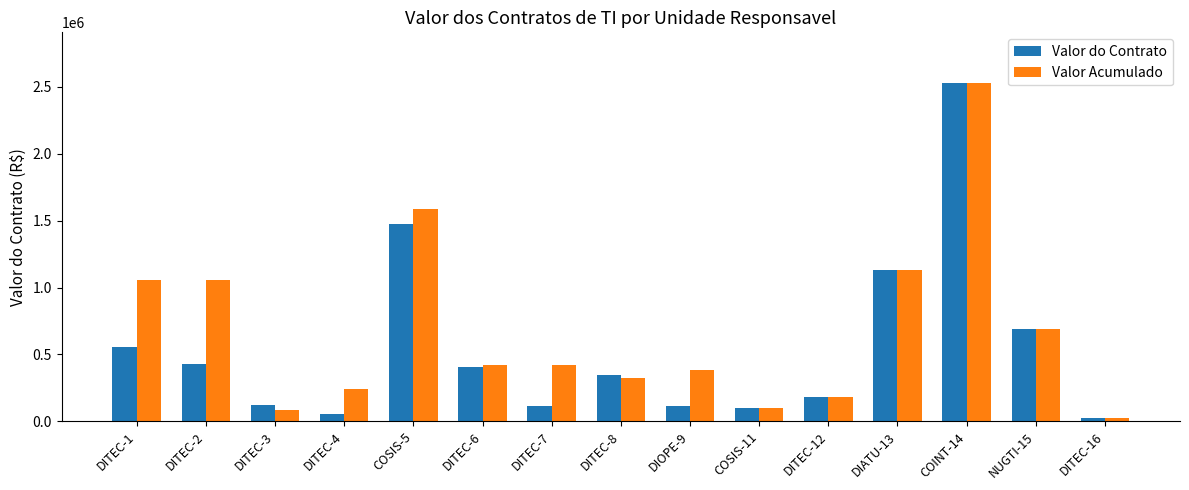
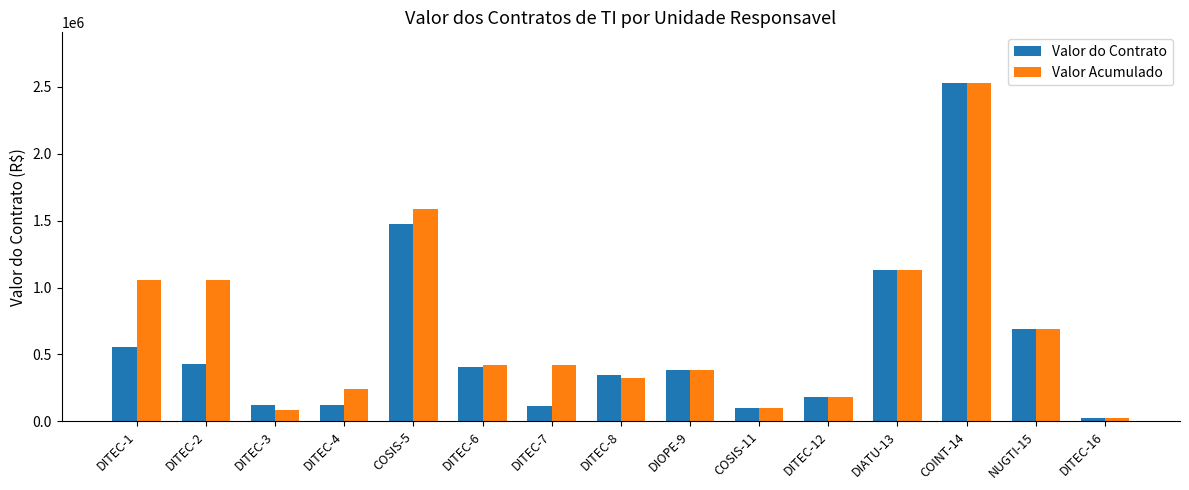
Valor do Contrato, DITEC-4: 60000 -> 120000
Valor do Contrato, DIOPE-9: 110000 -> 390000
